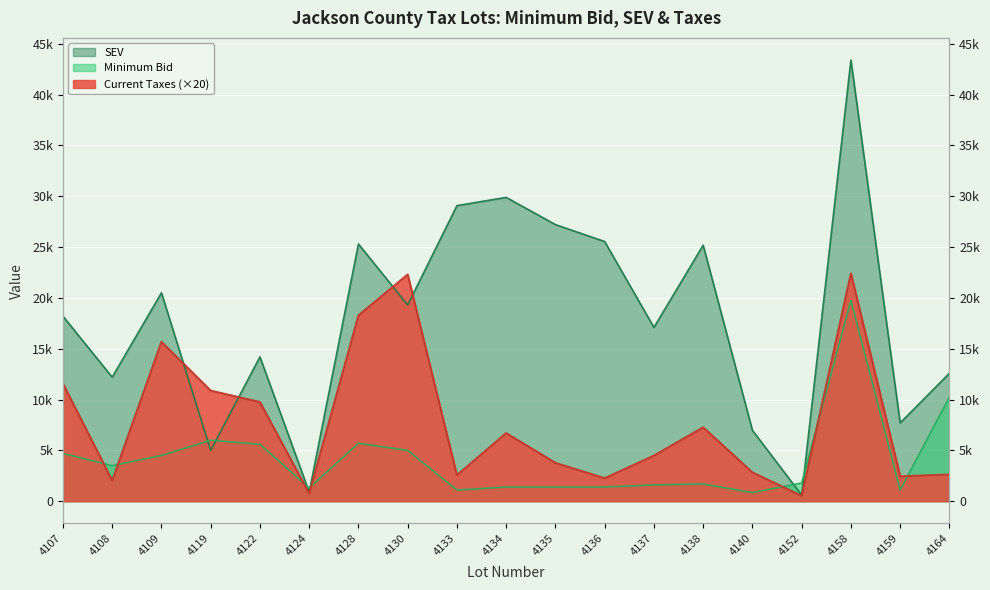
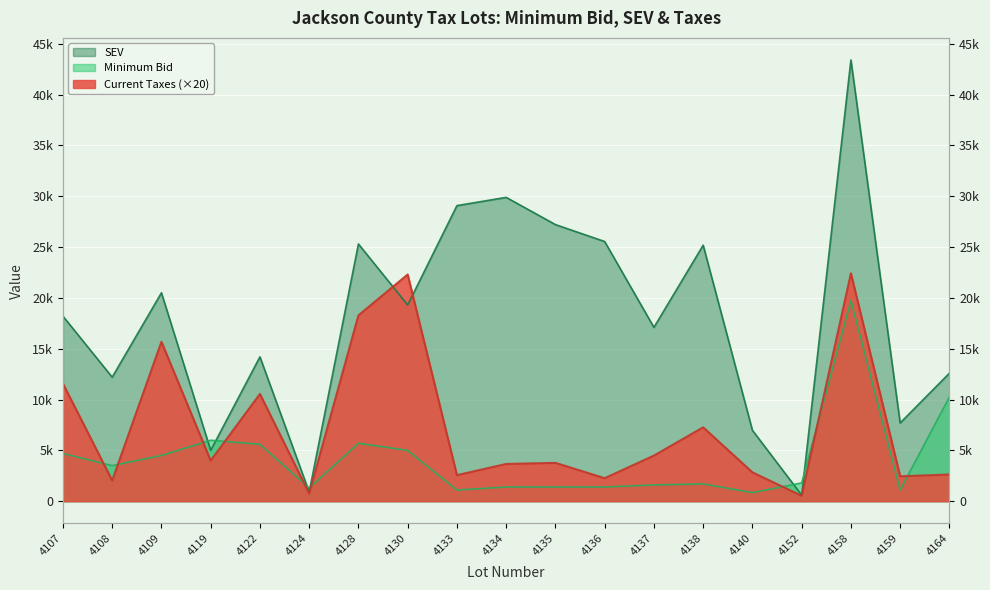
Current Taxes (×20), 4119: 10900 -> 4000
Current Taxes (×20), 4122: 9800 -> 10500
Current Taxes (×20), 4134: 6700 -> 3700
